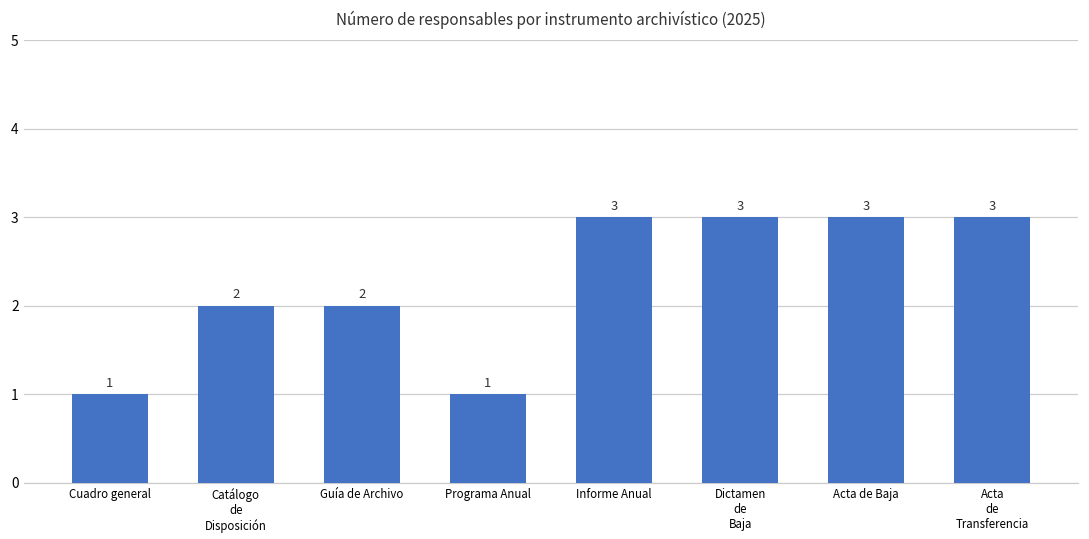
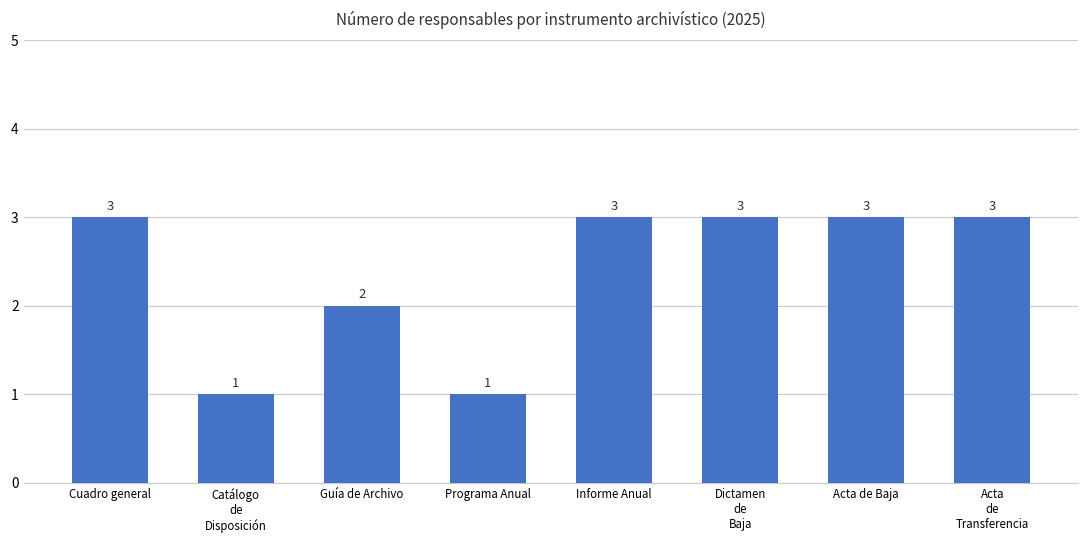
Cuadro general: 1 -> 3
Catálogo de Disposición: 2 -> 1
